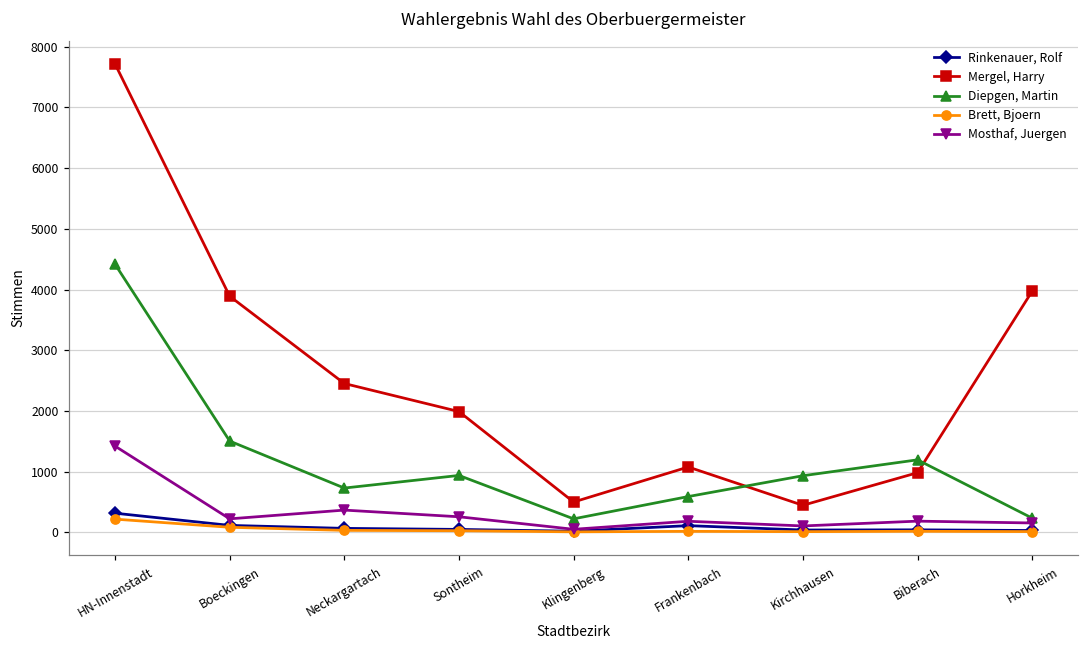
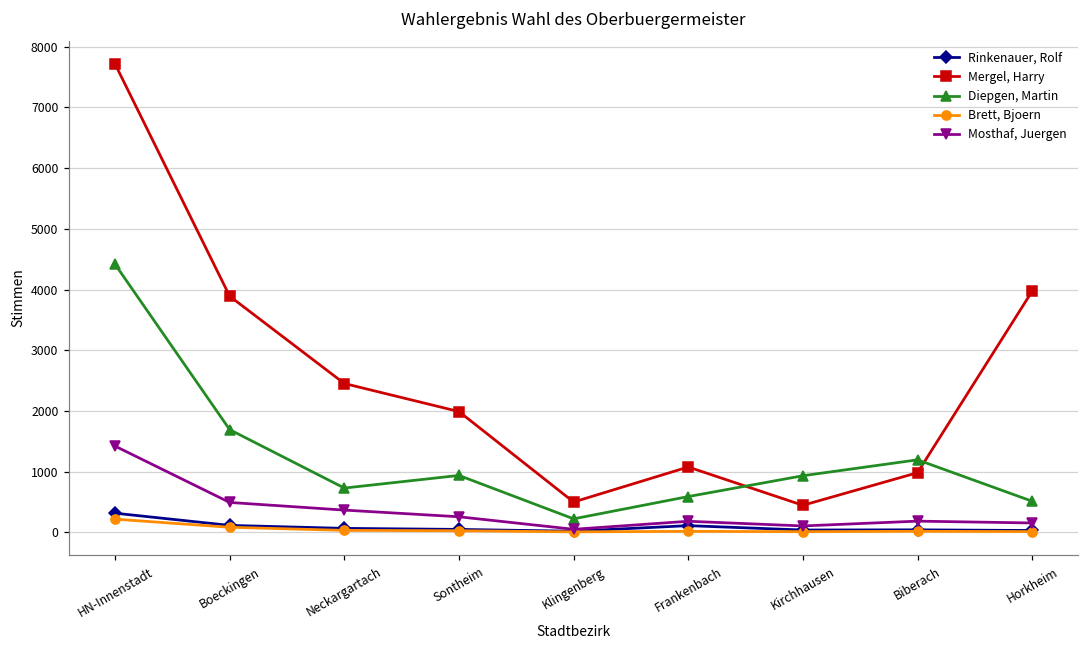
Diepgen, Martin, Boeckingen: 1500 -> 1700
Mosthaf, Juergen, Boeckingen: 200 -> 500
Diepgen, Martin, Horkheim: 200 -> 500
